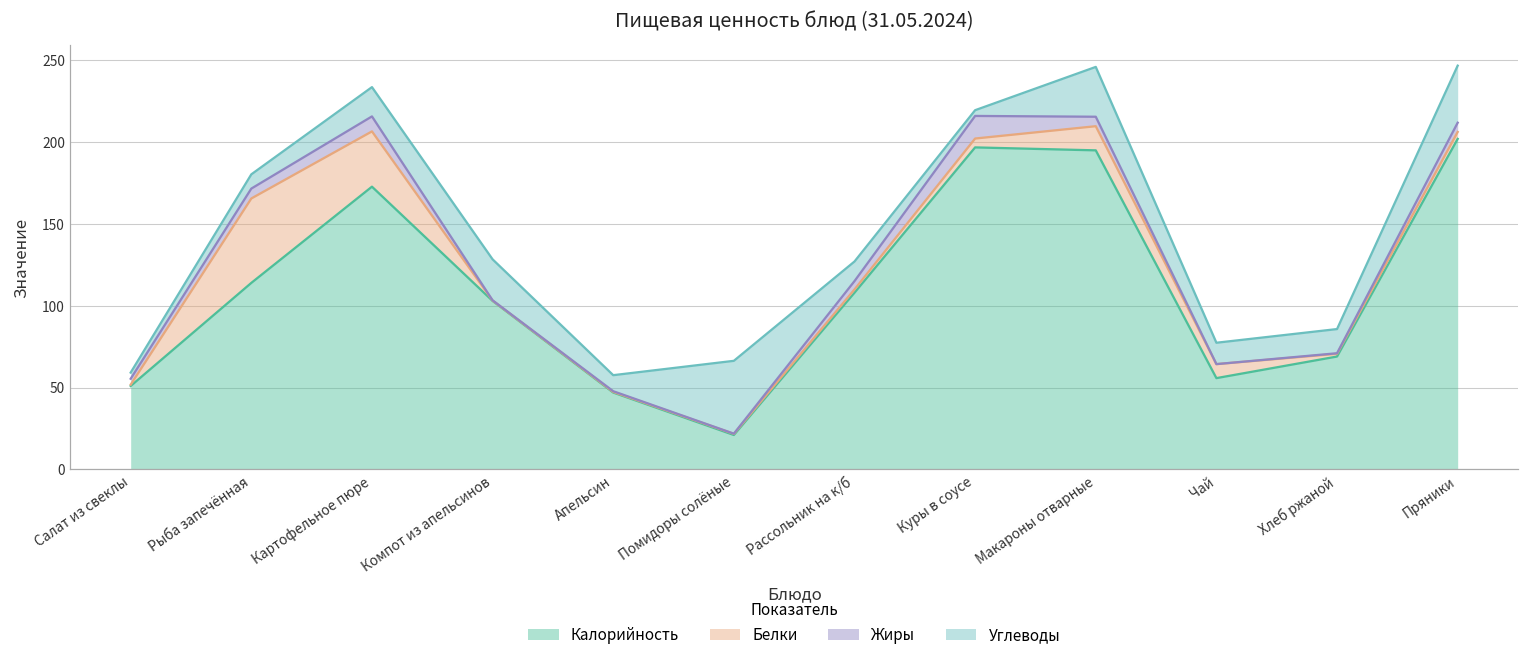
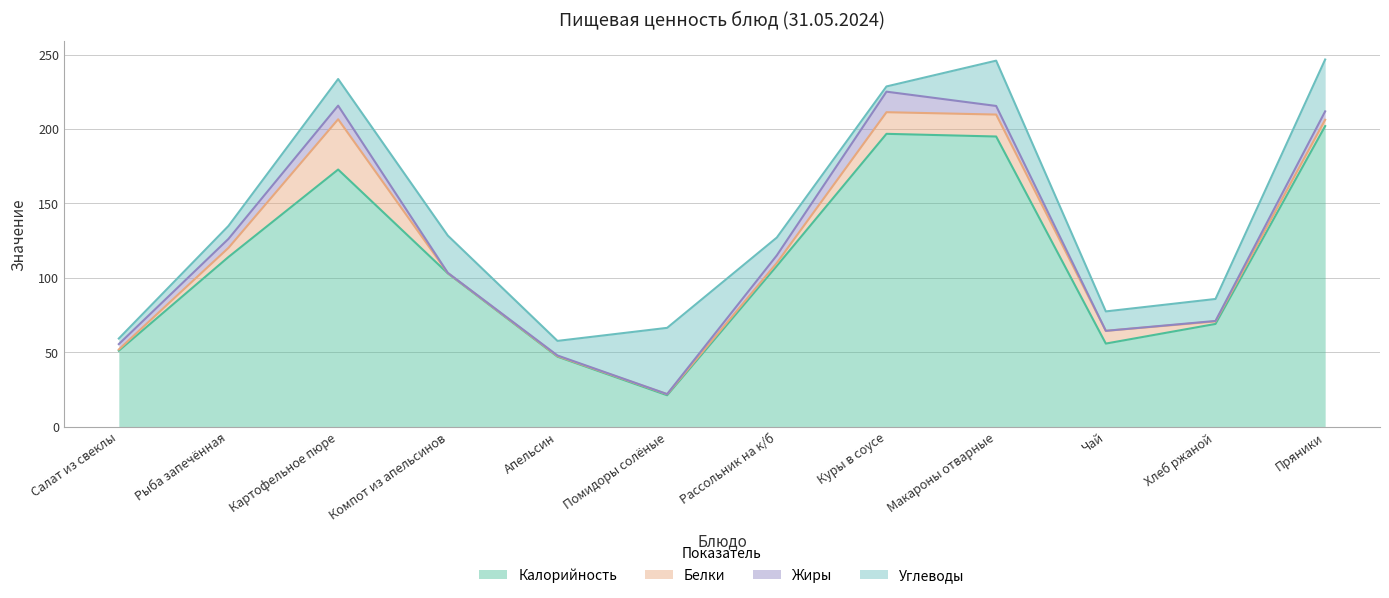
Белки, Рыба запечённая: 52 -> 6
Белки, Куры в соусе: 5 -> 15
